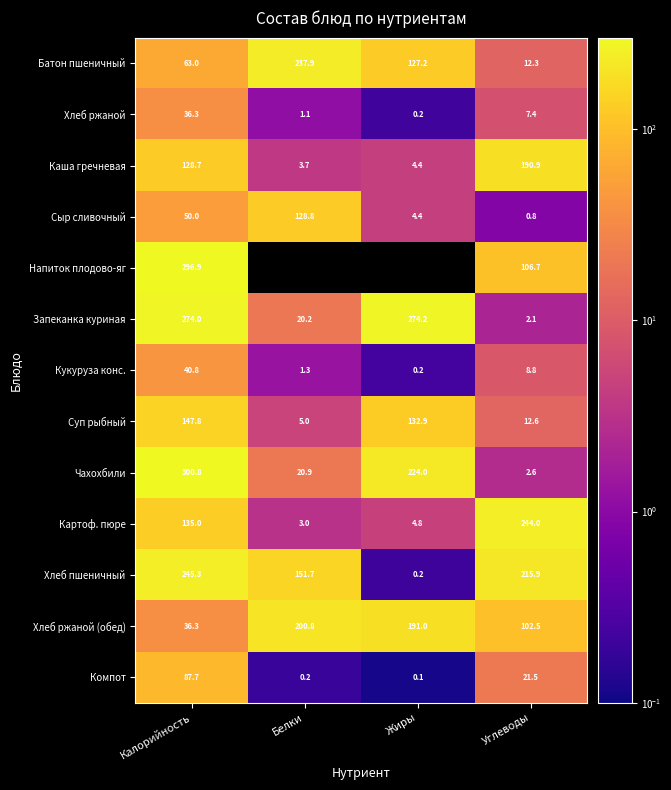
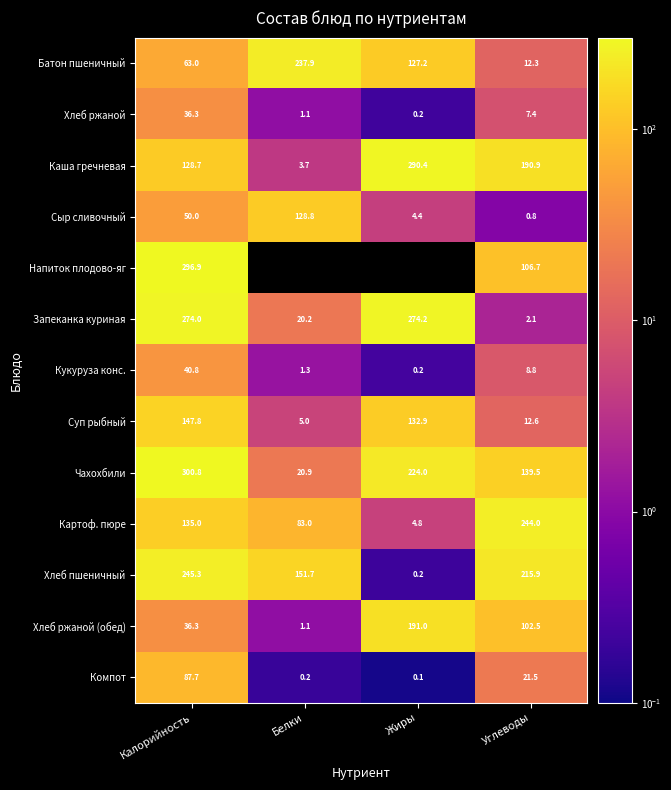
Каша гречневая, Жиры: 4.4 -> 290.4
Чахохбили, Углеводы: 2.6 -> 139.5
Картоф. пюре, Белки: 3.0 -> 83.0
Хлеб ржаной (обед), Белки: 200.8 -> 1.1
